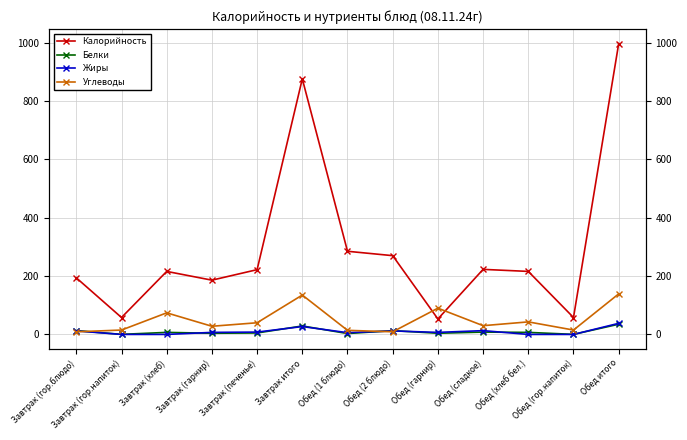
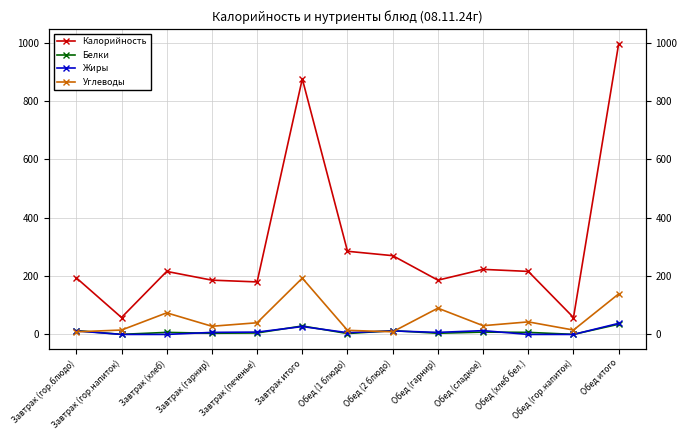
Калорийность, Завтрак (печенье): 220 -> 180
Углеводы, Завтрак итого: 140 -> 190
Калорийность, Обед (гарнир): 50 -> 190
